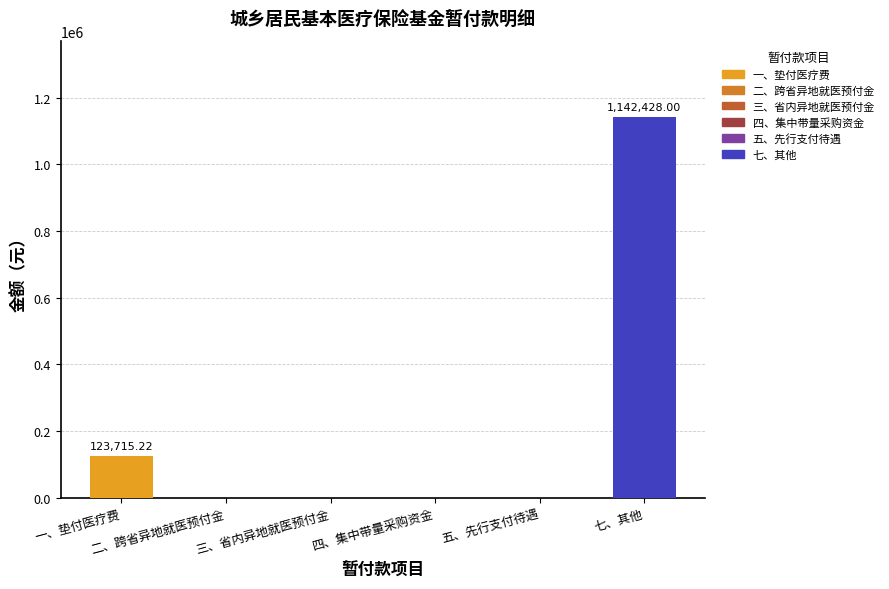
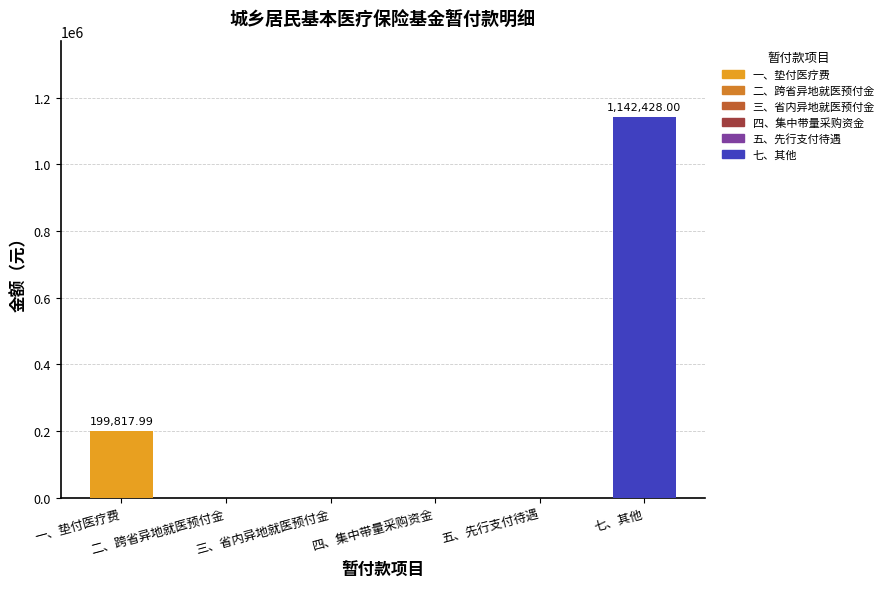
一、垫付医疗费: 123,715.22 -> 199,817.99
